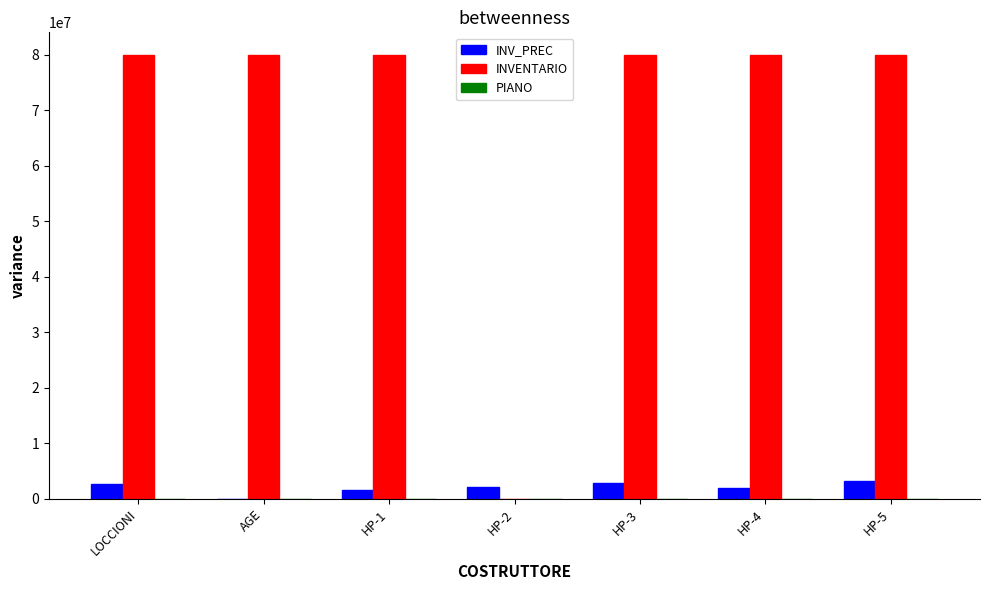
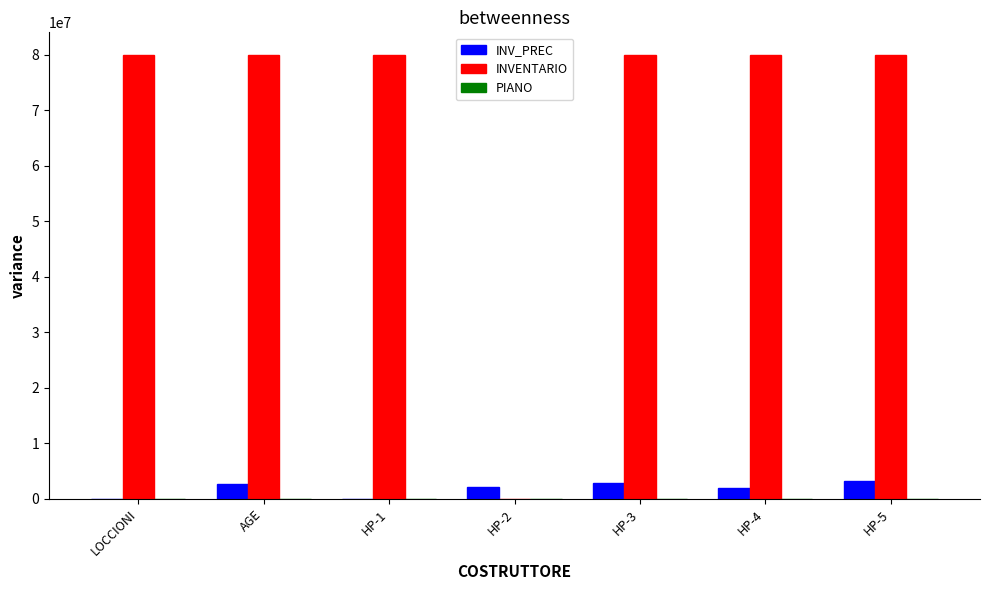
INV_PREC, LOCCIONI: 3000000 -> 0
INV_PREC, AGE: 0 -> 3000000
INV_PREC, HP-1: 2000000 -> 0
